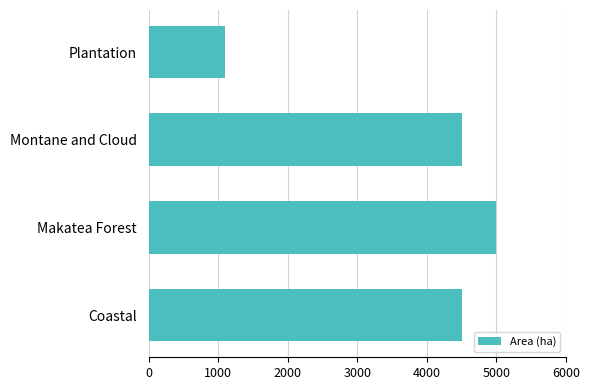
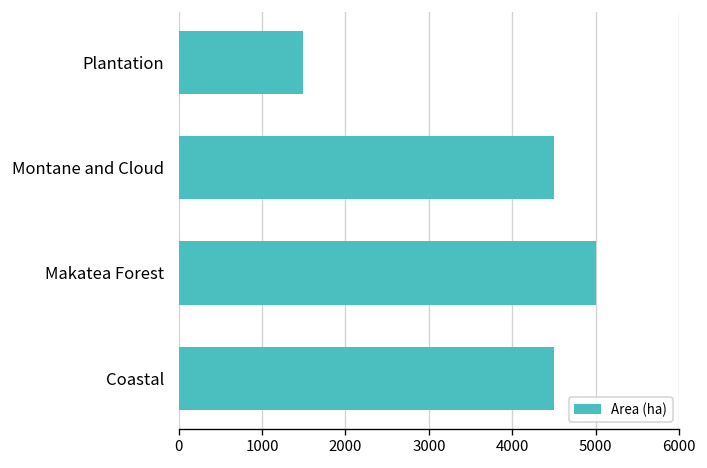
Plantation: 1100 -> 1500
